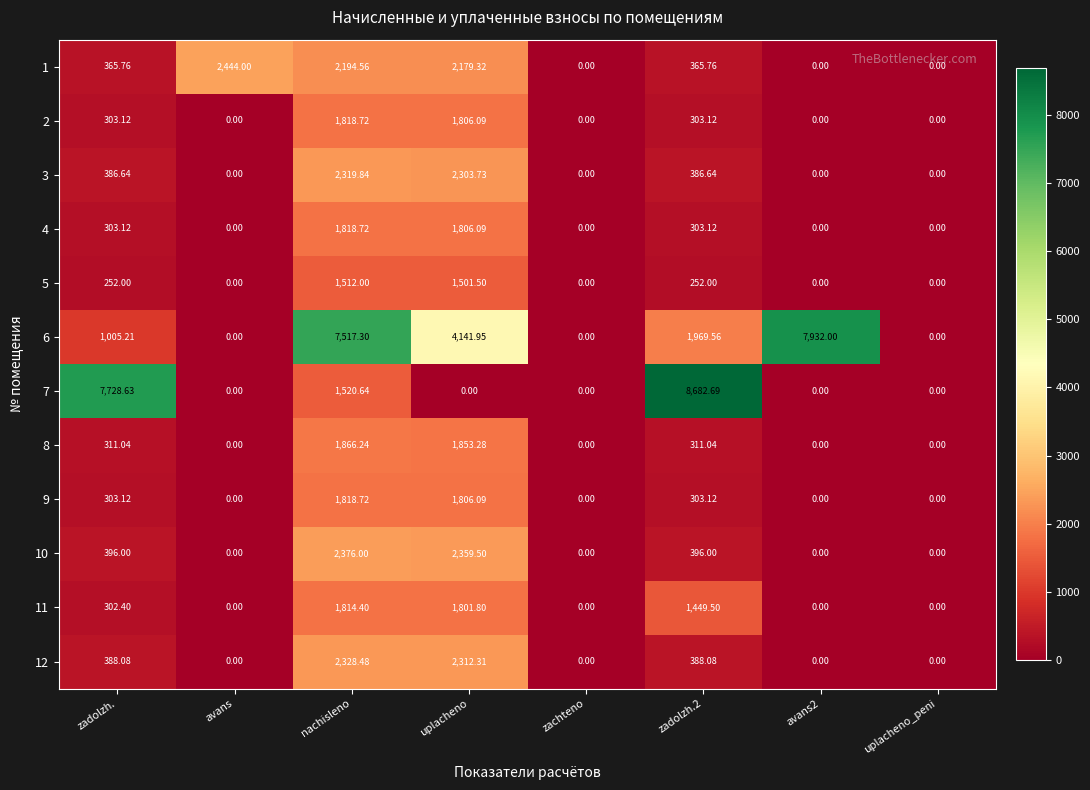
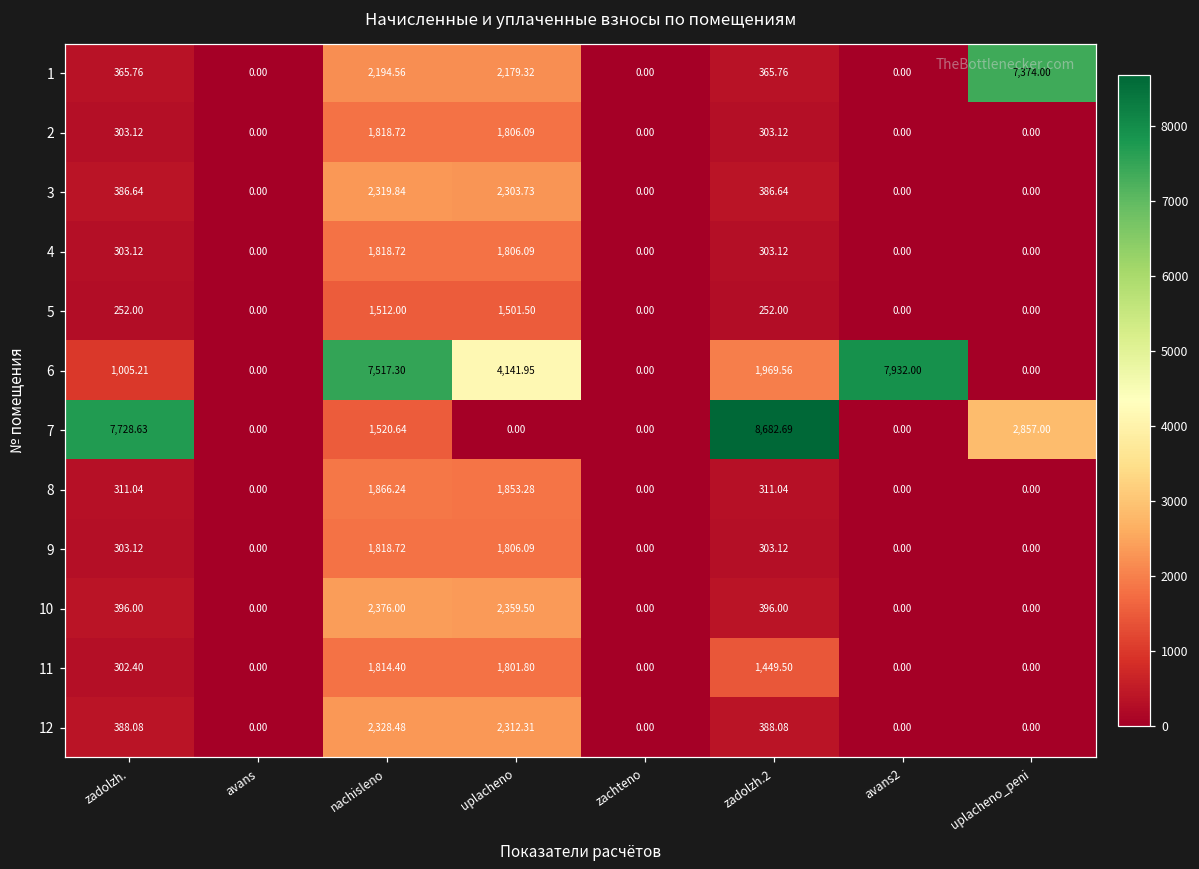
1, avans: 2,444.00 -> 0.00
1, uplacheno_peni: 0.00 -> 7,374.00
7, uplacheno_peni: 0.00 -> 2,857.00
